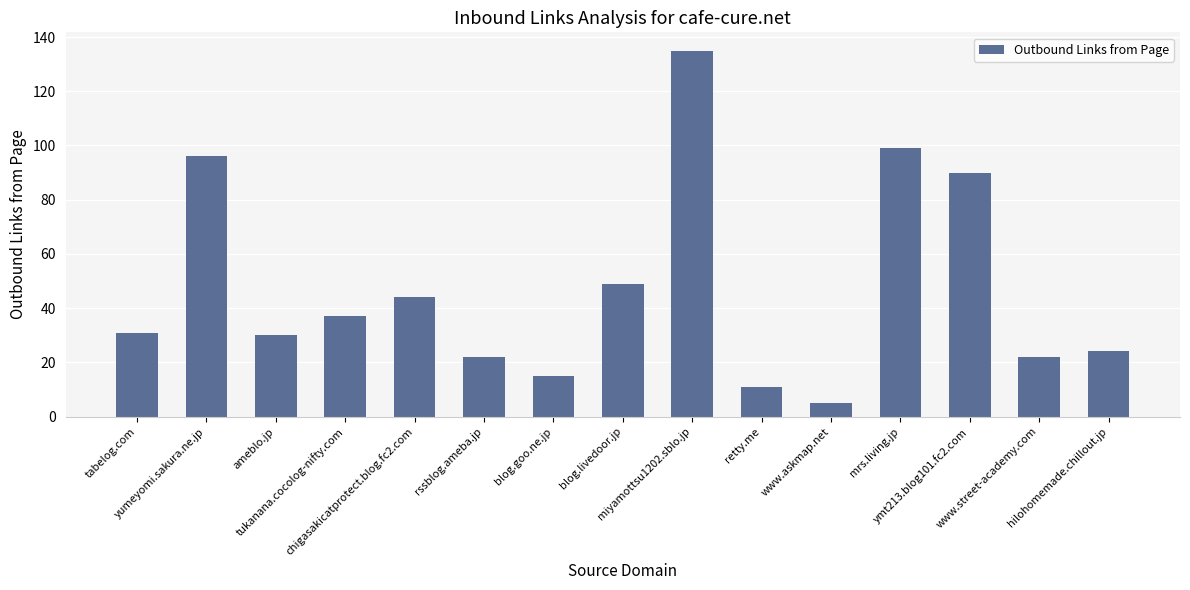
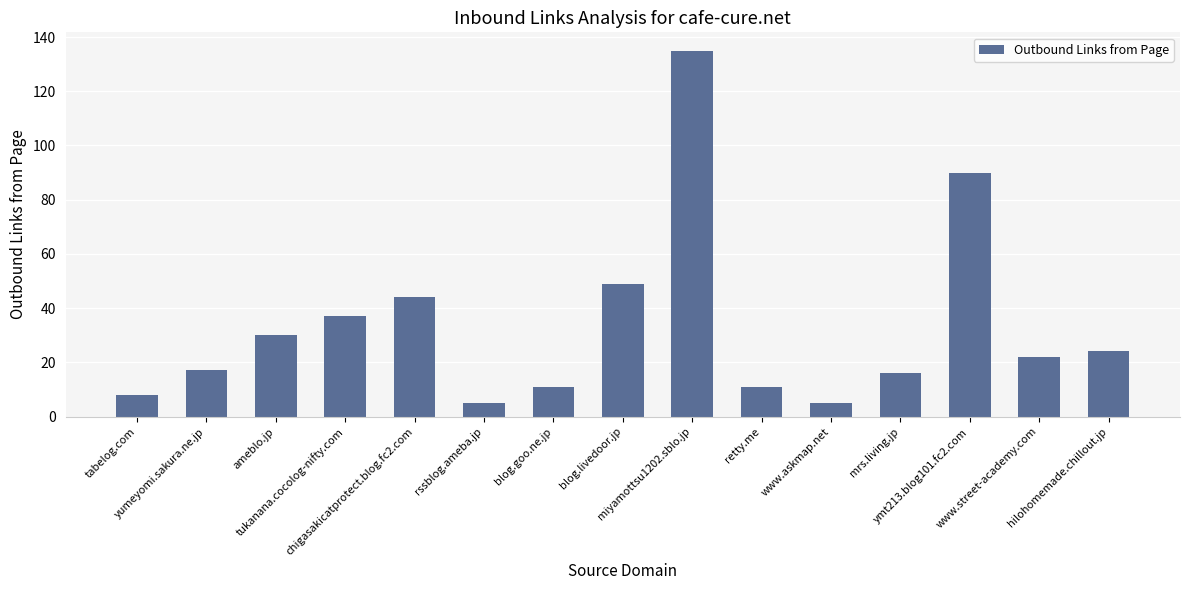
tabelog.com: 31 -> 8
yumeyomi.sakura.ne.jp: 96 -> 17
rssblog.ameba.jp: 22 -> 5
blog.goo.ne.jp: 15 -> 11
mrs.living.jp: 99 -> 16
